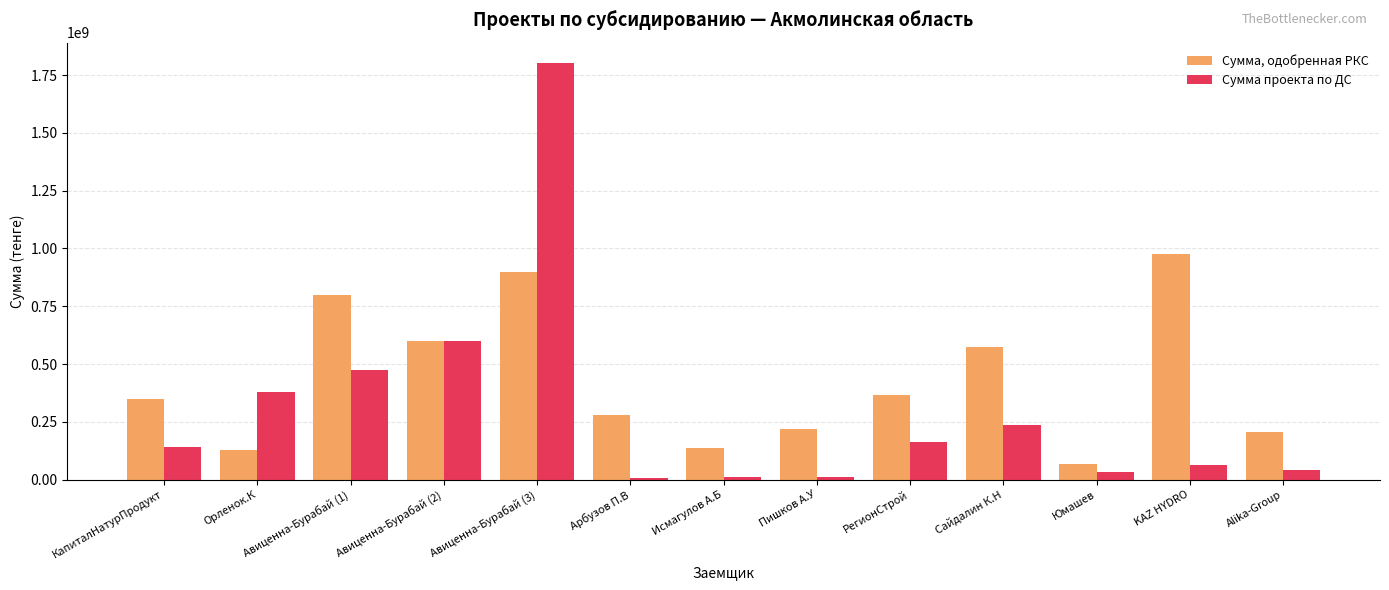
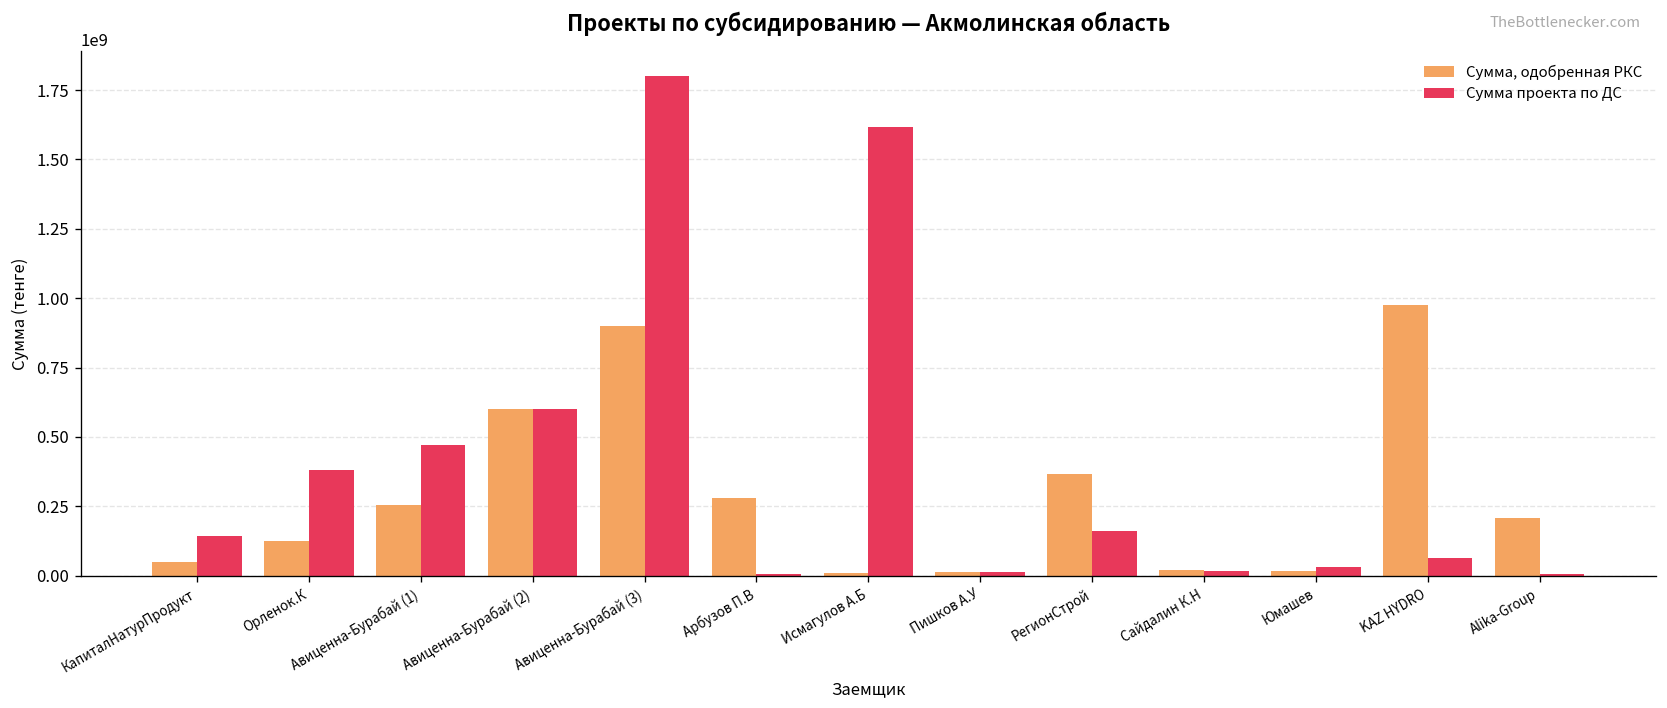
Сумма, одобренная РКС, КапиталНатурПродукт: 350000000 -> 50000000
Сумма, одобренная РКС, Авиценна-Бурабай (1): 800000000 -> 260000000
Сумма, одобренная РКС, Исмагулов А.Б: 140000000 -> 10000000
Сумма проекта по ДС, Исмагулов А.Б: 10000000 -> 1620000000
Сумма, одобренная РКС, Пишков А.У: 220000000 -> 10000000
Сумма, одобренная РКС, Сайдалин К.Н: 570000000 -> 20000000
Сумма проекта по ДС, Сайдалин К.Н: 240000000 -> 20000000
Сумма, одобренная РКС, Юмашев: 70000000 -> 20000000
Сумма проекта по ДС, Alika-Group: 40000000 -> 10000000
